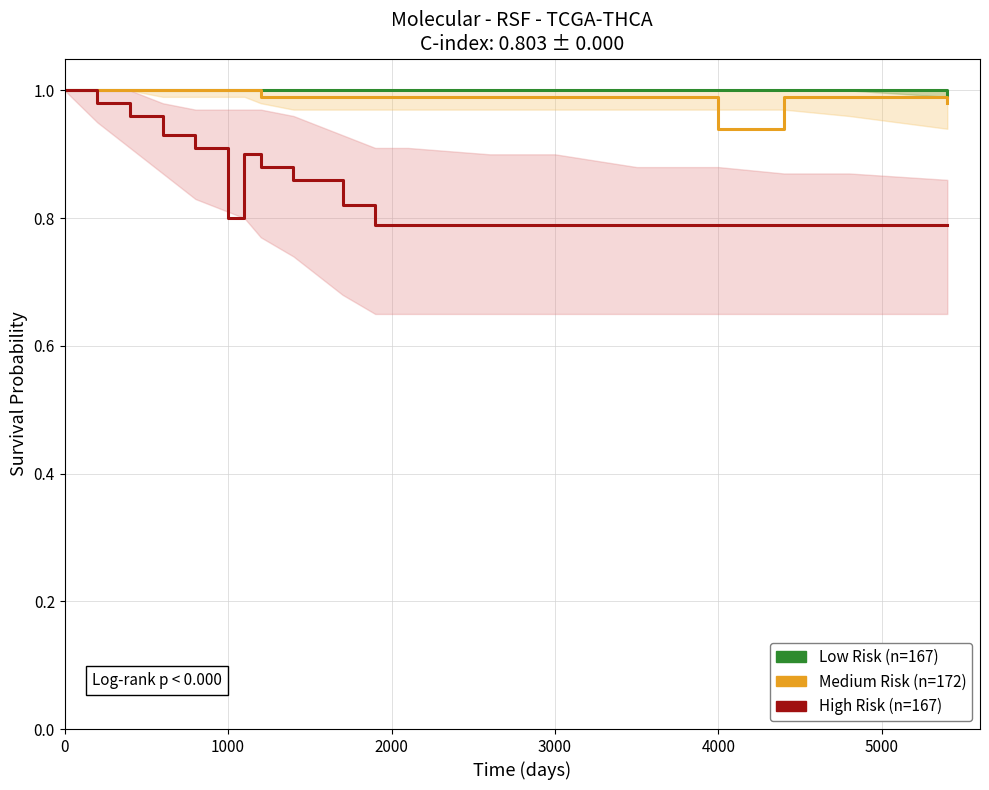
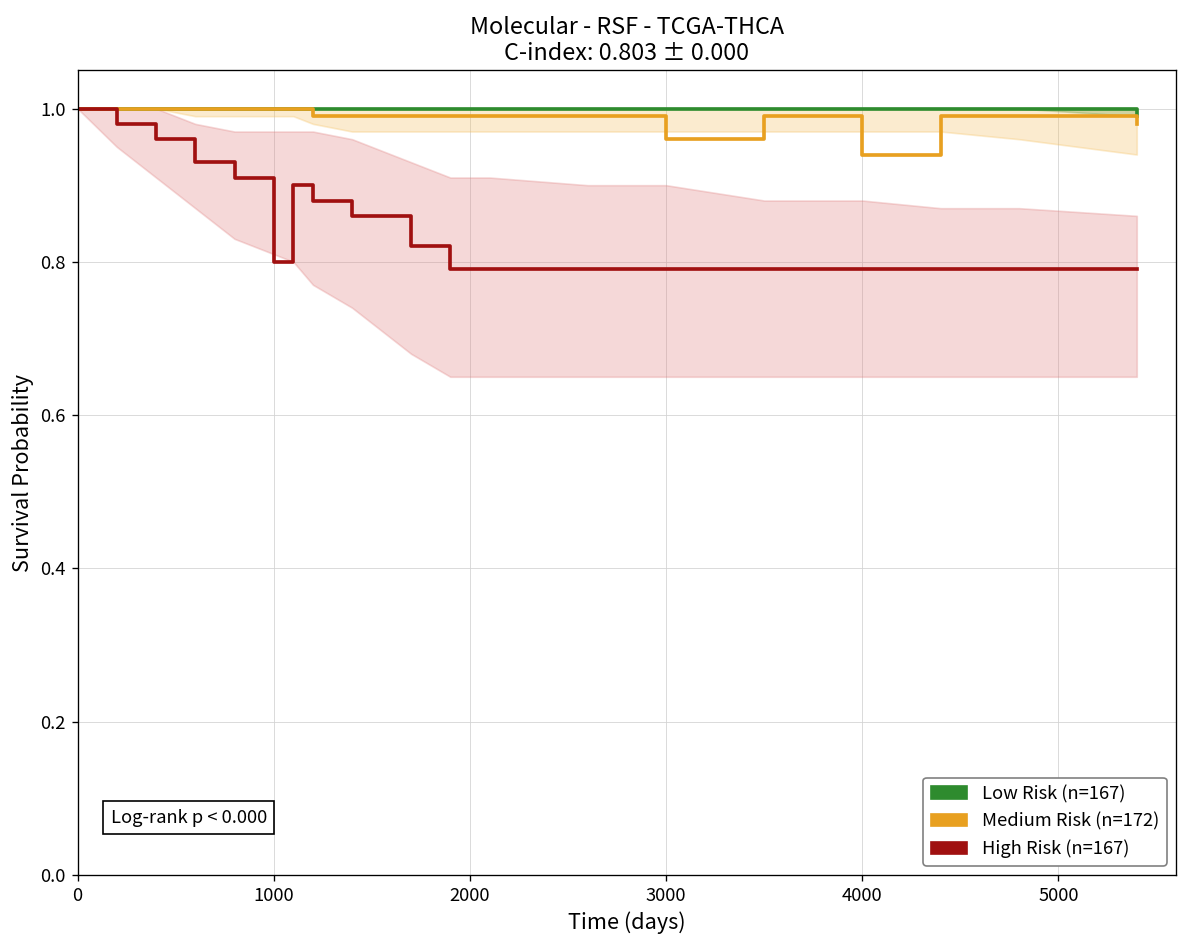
Medium Risk (n=172), 3000: 0.99 -> 0.96
